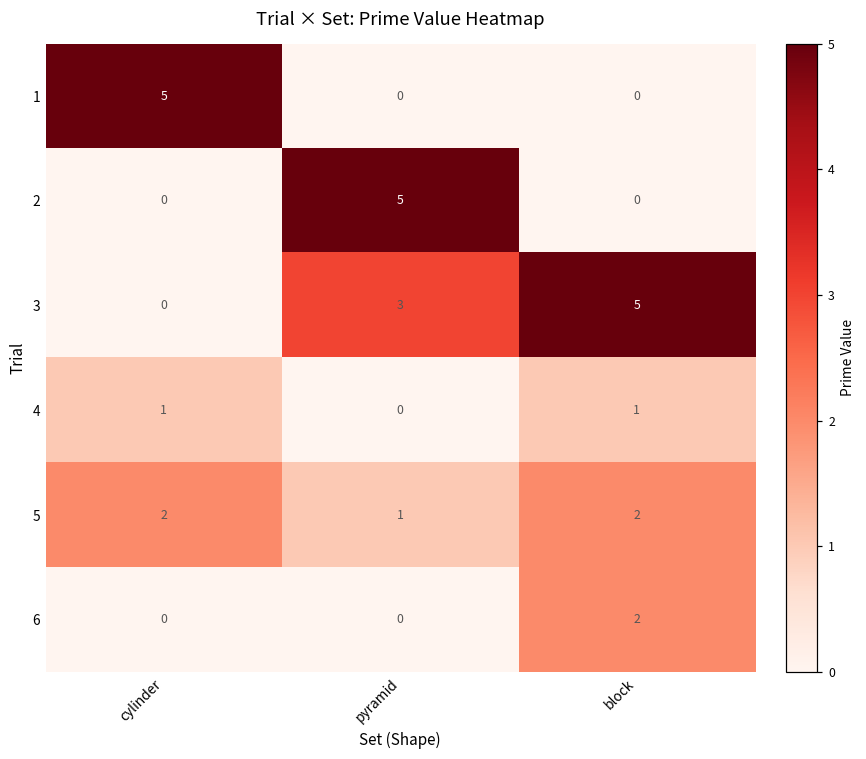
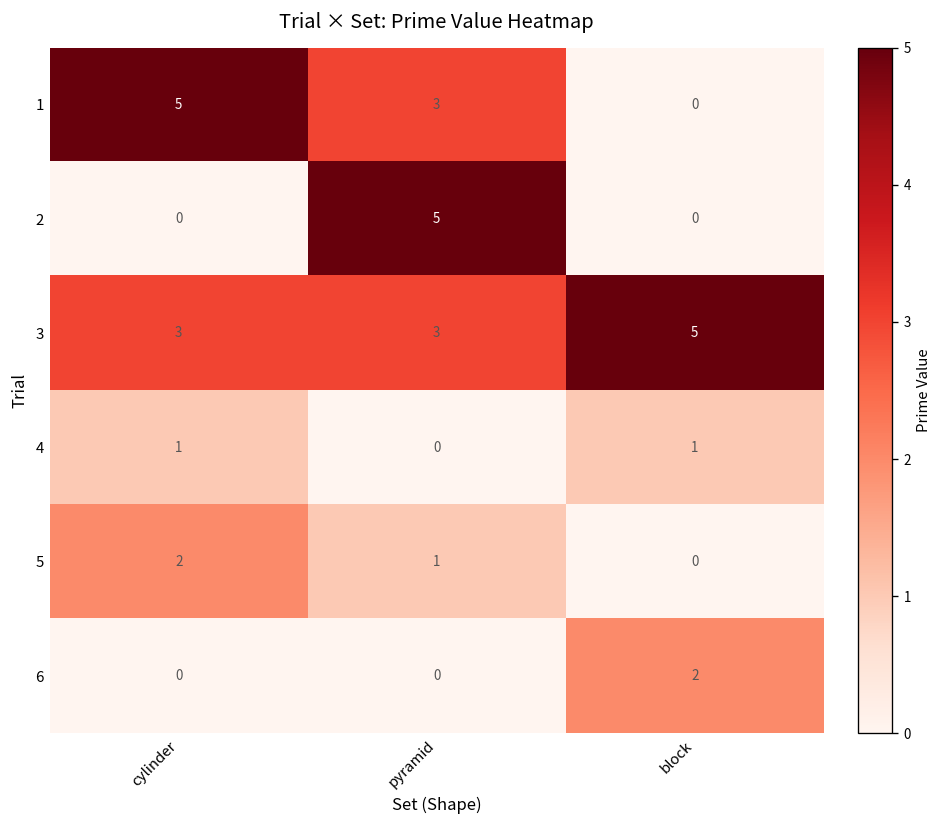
1, pyramid: 0 -> 3
3, cylinder: 0 -> 3
5, block: 2 -> 0
